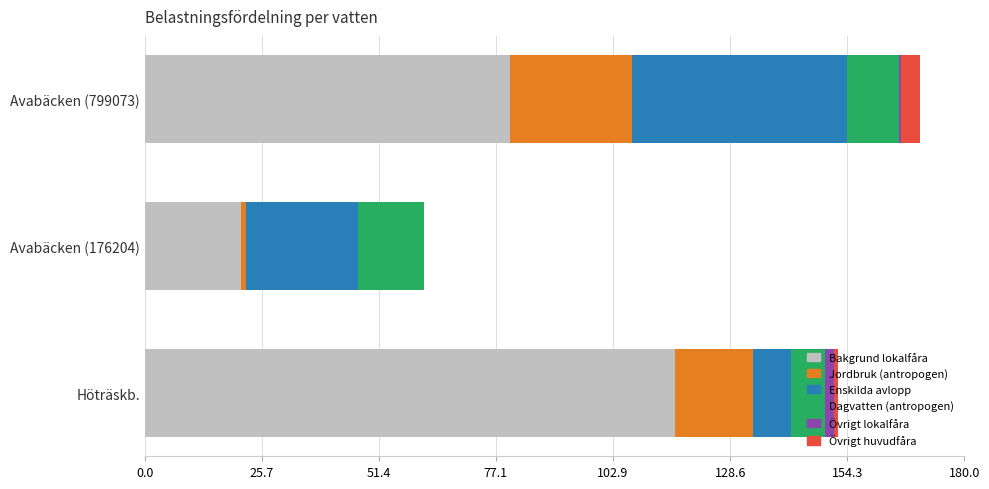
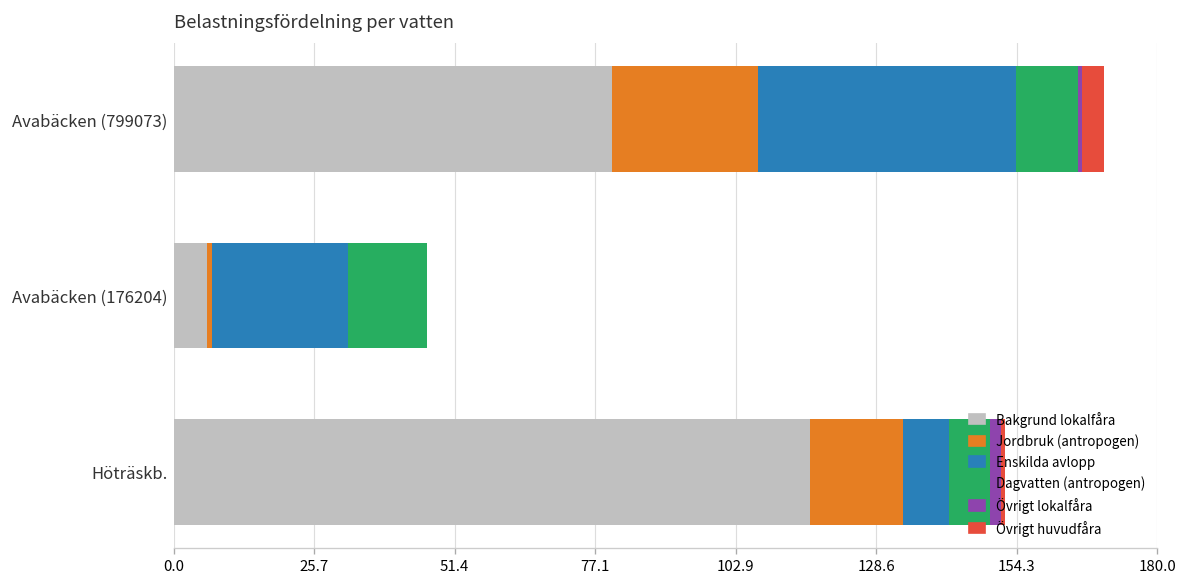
Bakgrund lokalfåra, Avabäcken (176204): 21 -> 6
